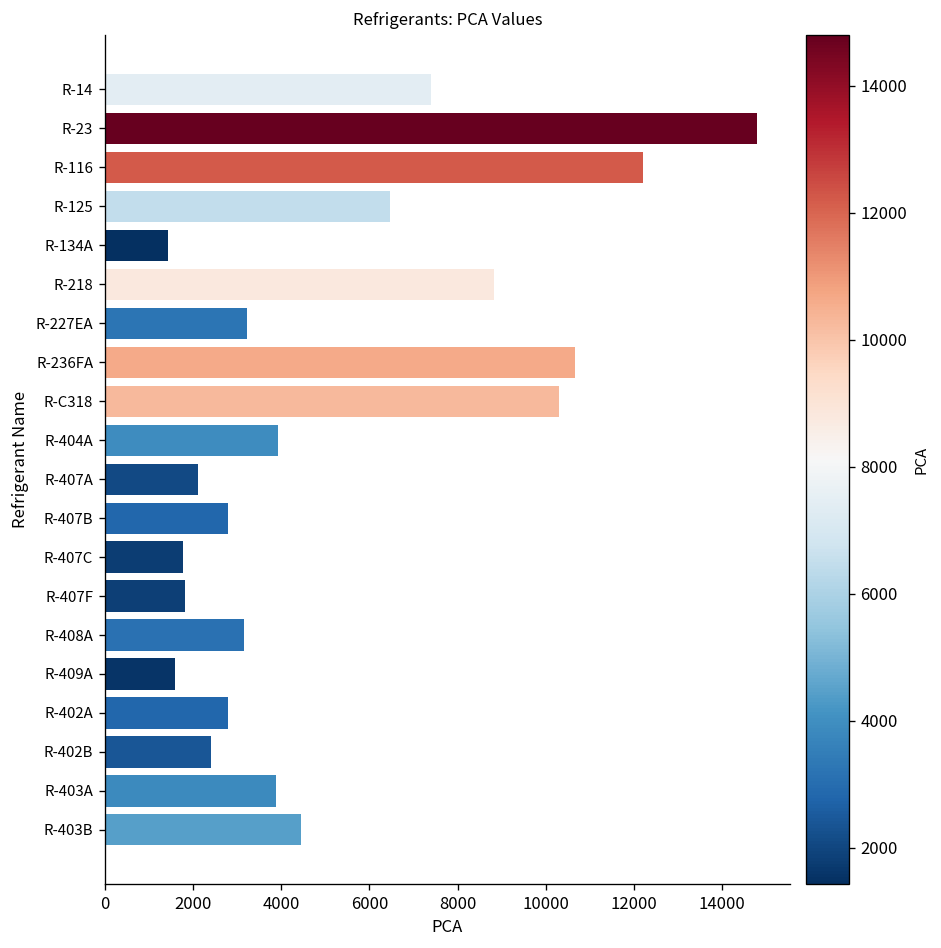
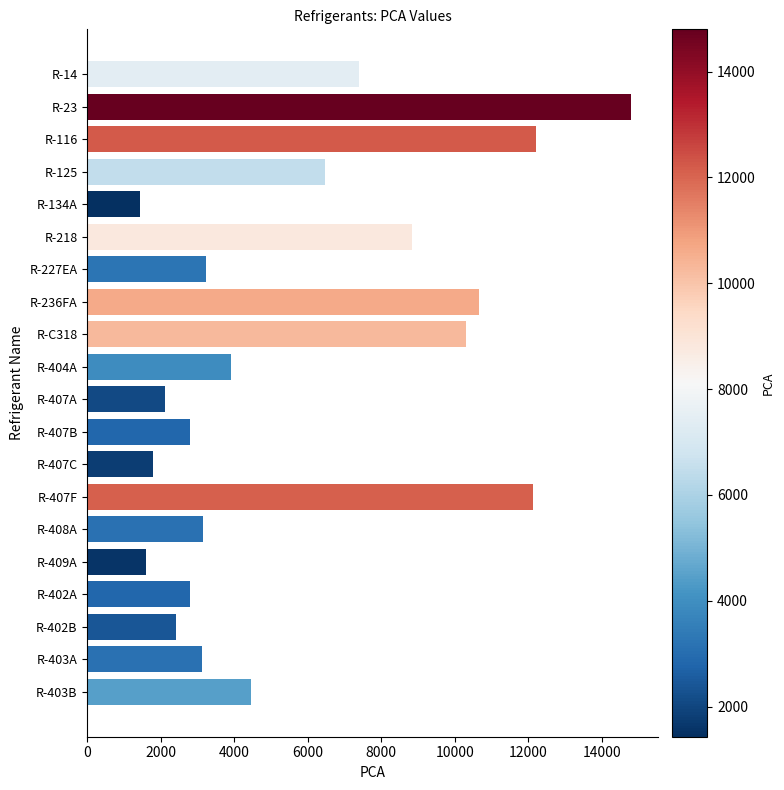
R-407F: 1800 -> 12100
R-403A: 3900 -> 3100
